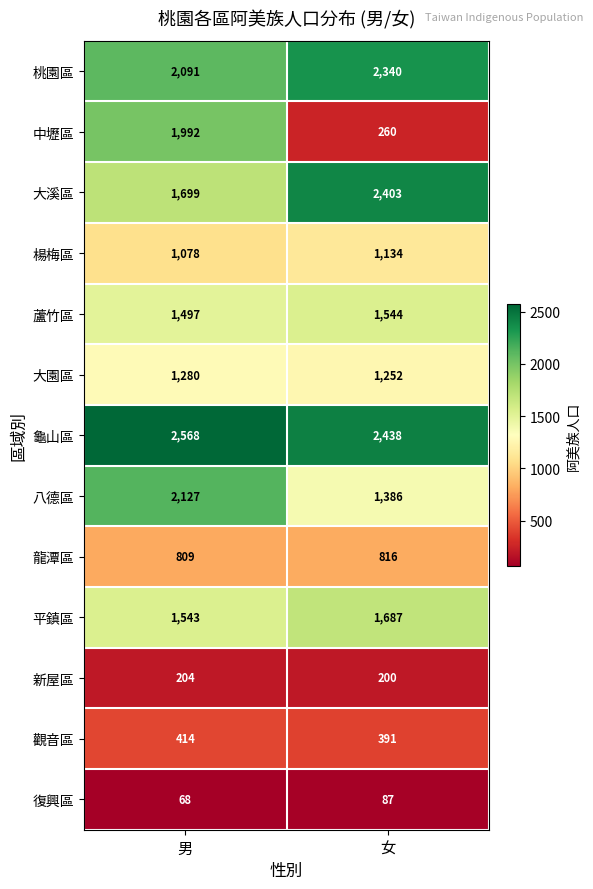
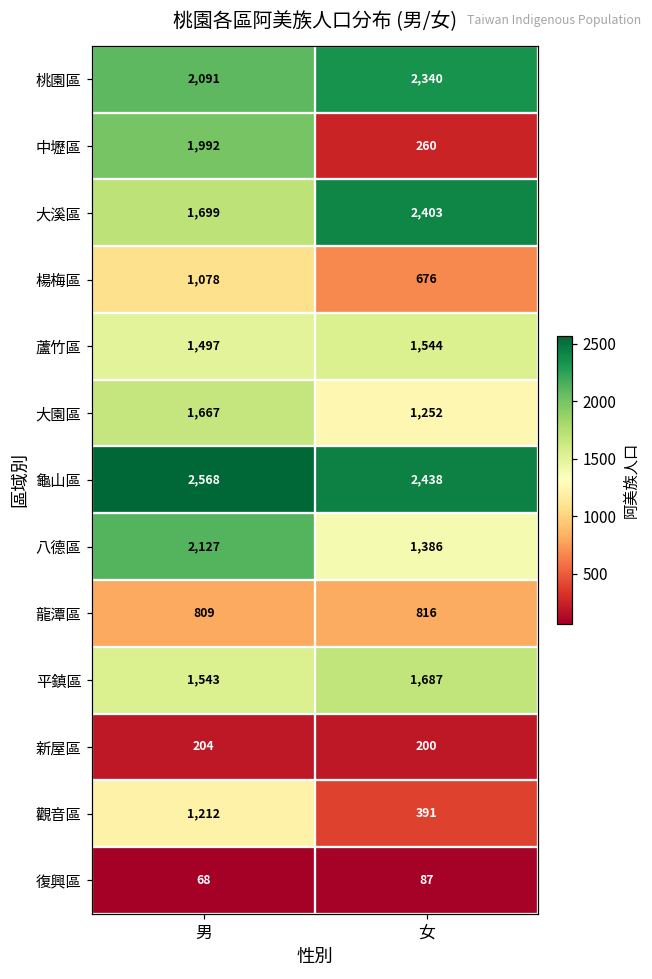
楊梅區, 女: 1,134 -> 676
大園區, 男: 1,280 -> 1,667
觀音區, 男: 414 -> 1,212
